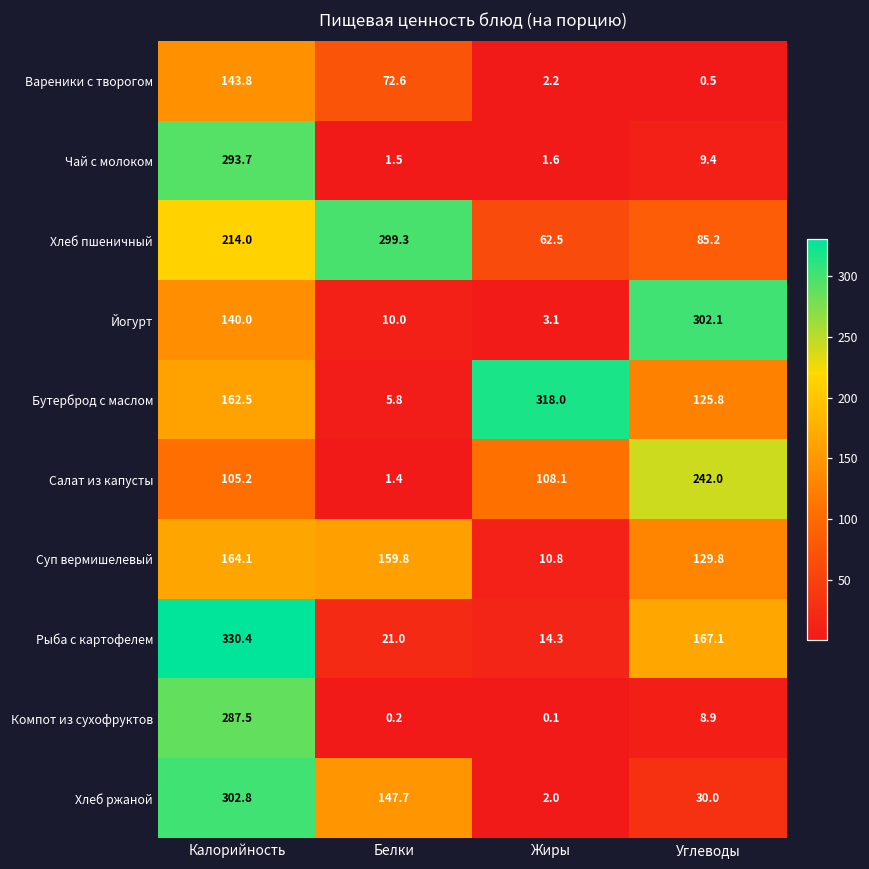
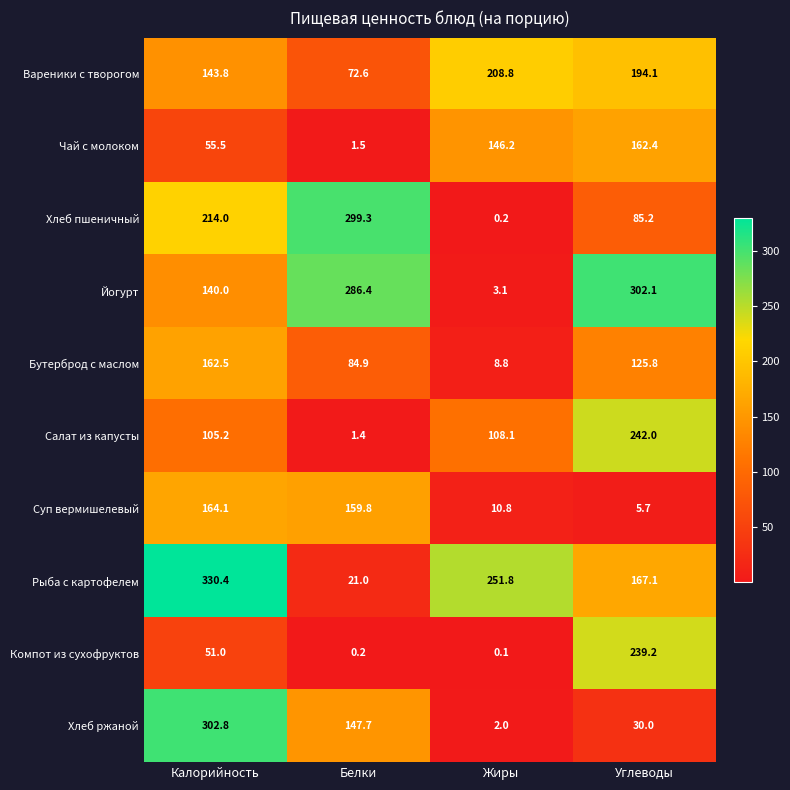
Вареники с творогом, Жиры: 2.2 -> 208.8
Вареники с творогом, Углеводы: 0.5 -> 194.1
Чай с молоком, Калорийность: 293.7 -> 55.5
Чай с молоком, Жиры: 1.6 -> 146.2
Чай с молоком, Углеводы: 9.4 -> 162.4
Хлеб пшеничный, Жиры: 62.5 -> 0.2
Йогурт, Белки: 10.0 -> 286.4
Бутерброд с маслом, Белки: 5.8 -> 84.9
Бутерброд с маслом, Жиры: 318.0 -> 8.8
Суп вермишелевый, Углеводы: 129.8 -> 5.7
Рыба с картофелем, Жиры: 14.3 -> 251.8
Компот из сухофруктов, Калорийность: 287.5 -> 51.0
Компот из сухофруктов, Углеводы: 8.9 -> 239.2
